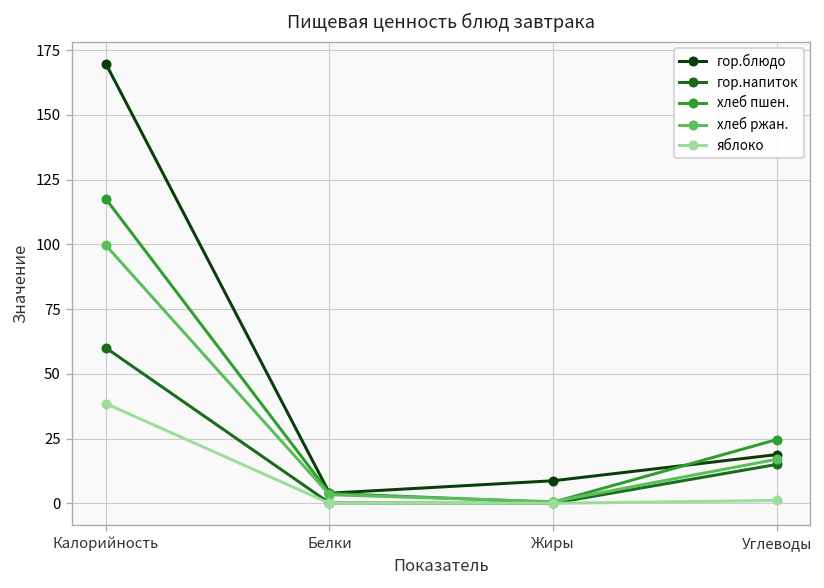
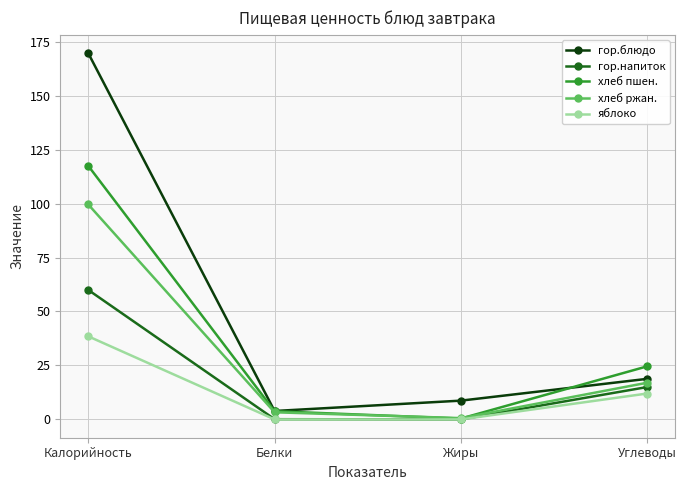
яблоко, Углеводы: 1 -> 12
